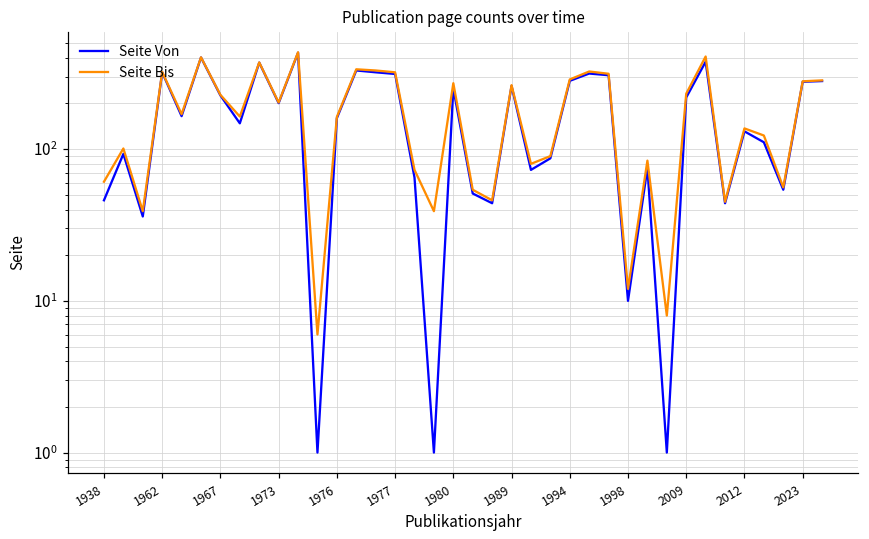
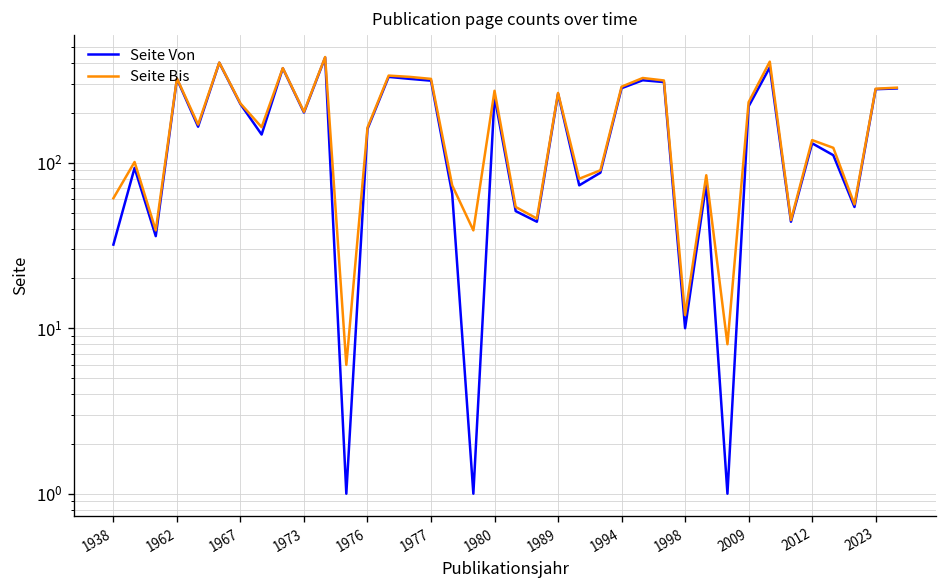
Seite Von, 1938: 46 -> 32
